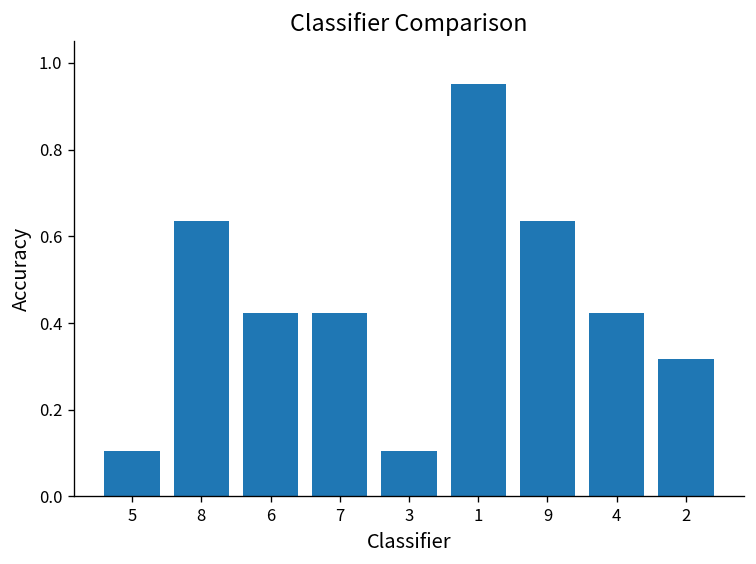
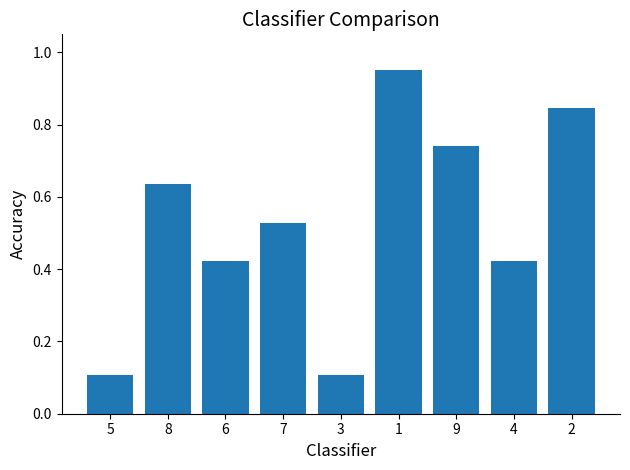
7: 0.42 -> 0.53
9: 0.63 -> 0.74
2: 0.32 -> 0.85
